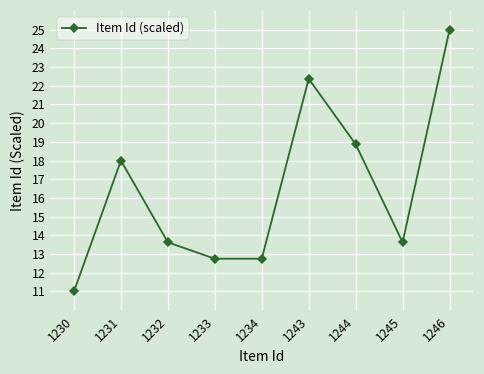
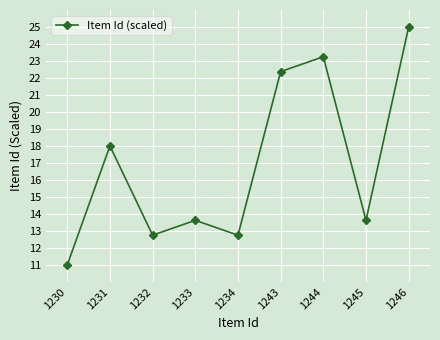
1232: 13.6 -> 12.8
1233: 12.8 -> 13.6
1244: 18.9 -> 23.3
